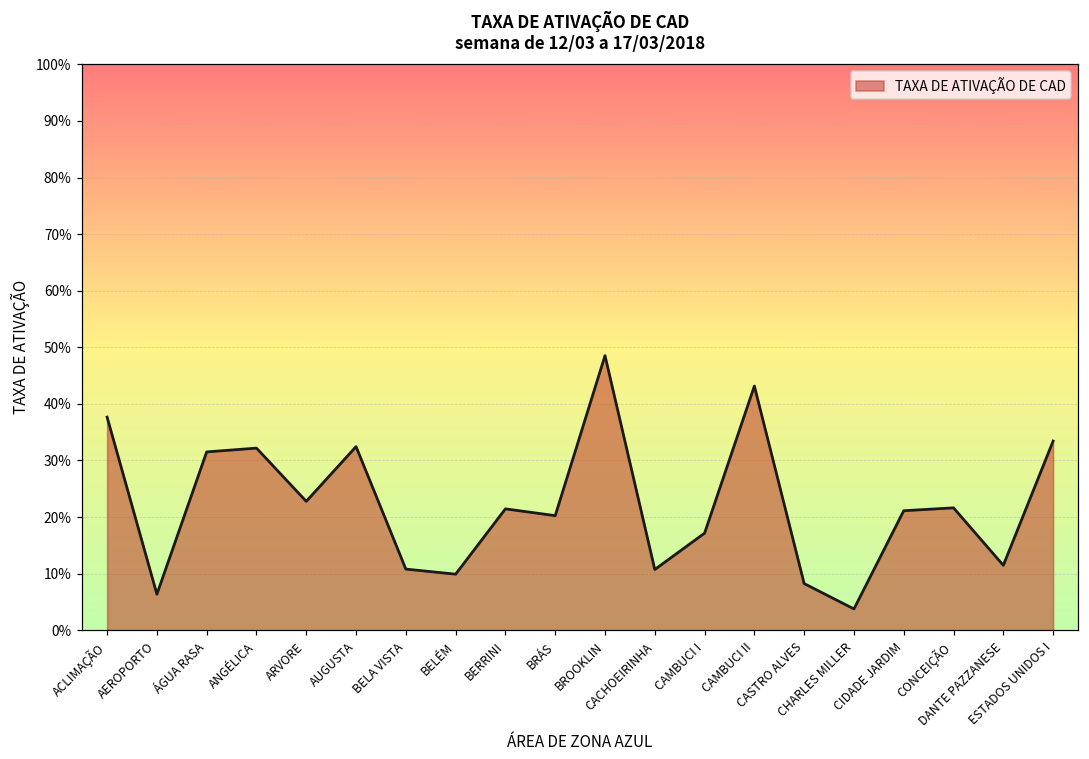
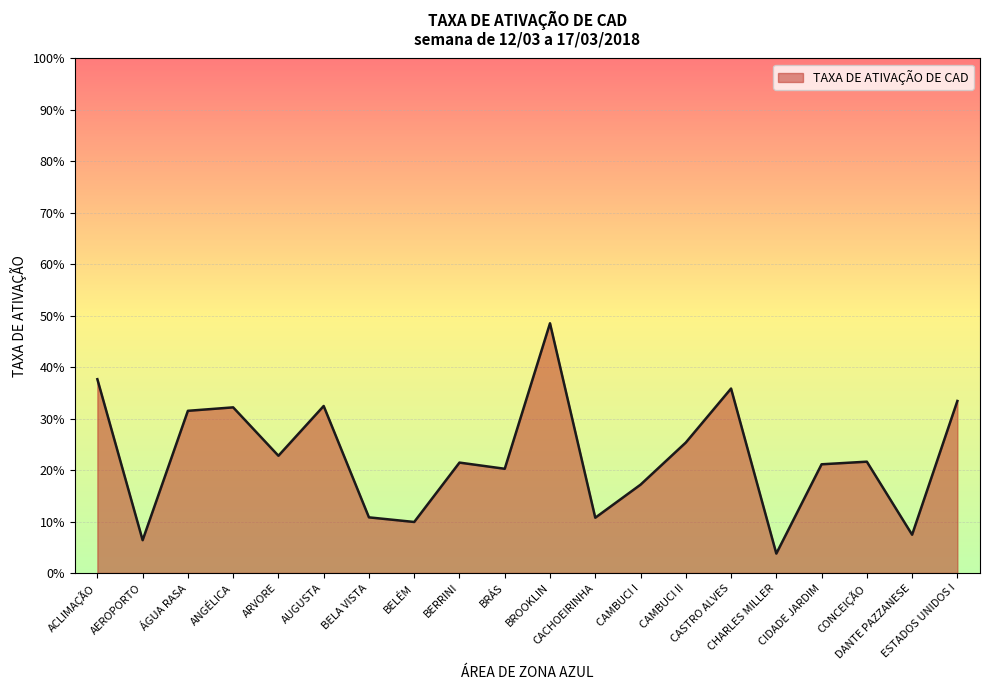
CAMBUCI II: 43% -> 25%
CASTRO ALVES: 8% -> 36%
DANTE PAZZANESE: 11% -> 7%
